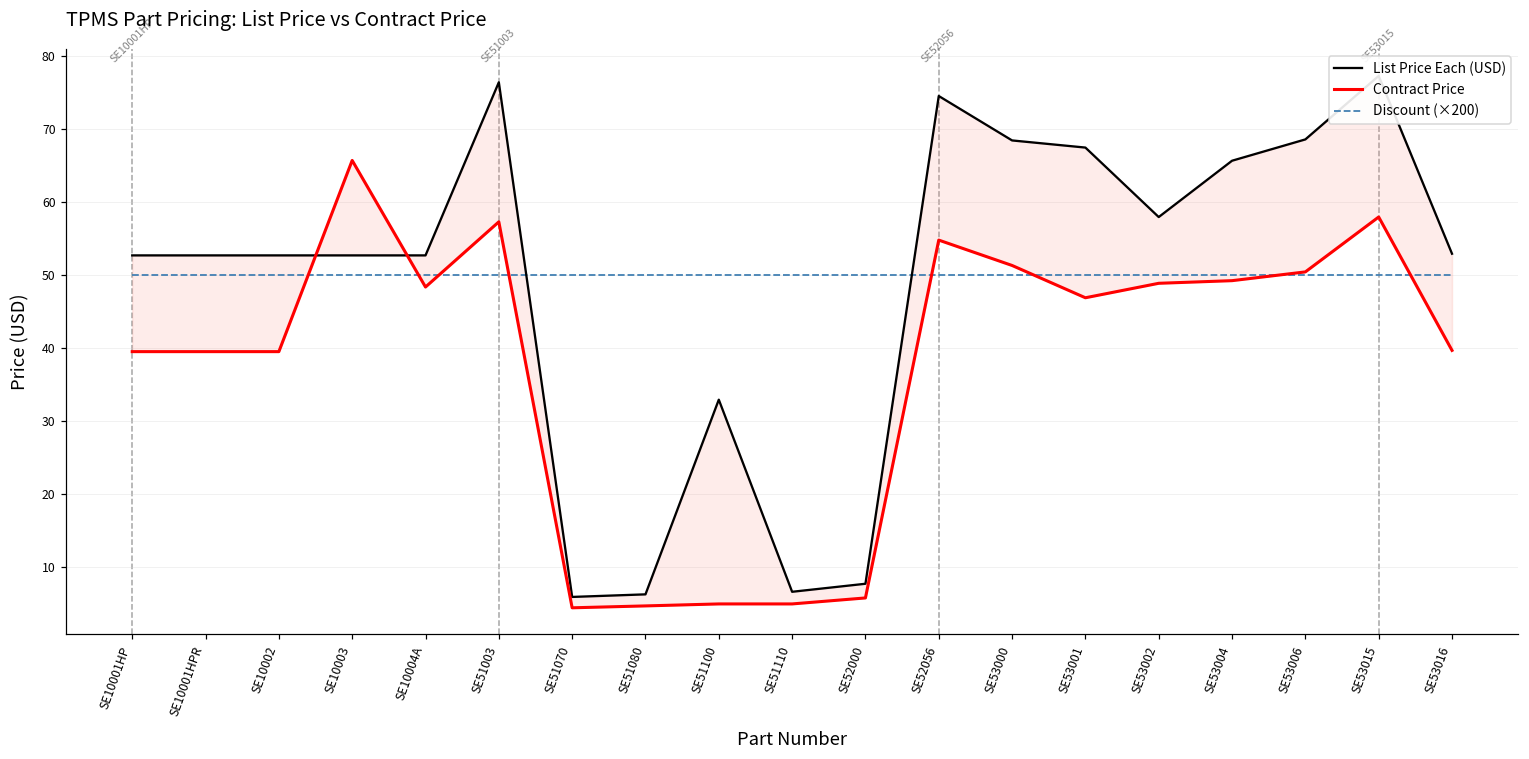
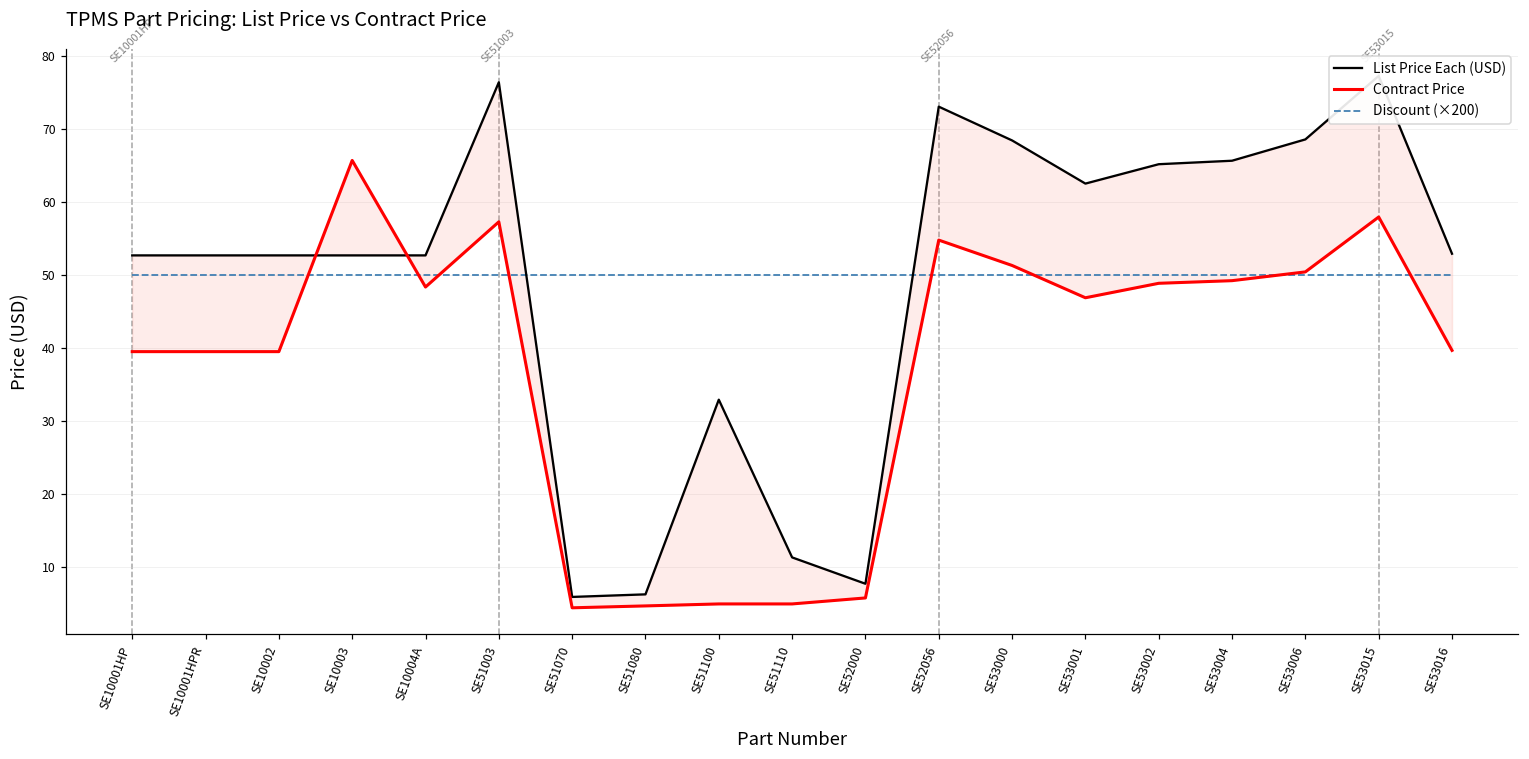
List Price Each (USD), SE51110: 7 -> 11
List Price Each (USD), SE52056: 74 -> 73
List Price Each (USD), SE53001: 67 -> 63
List Price Each (USD), SE53002: 58 -> 65
